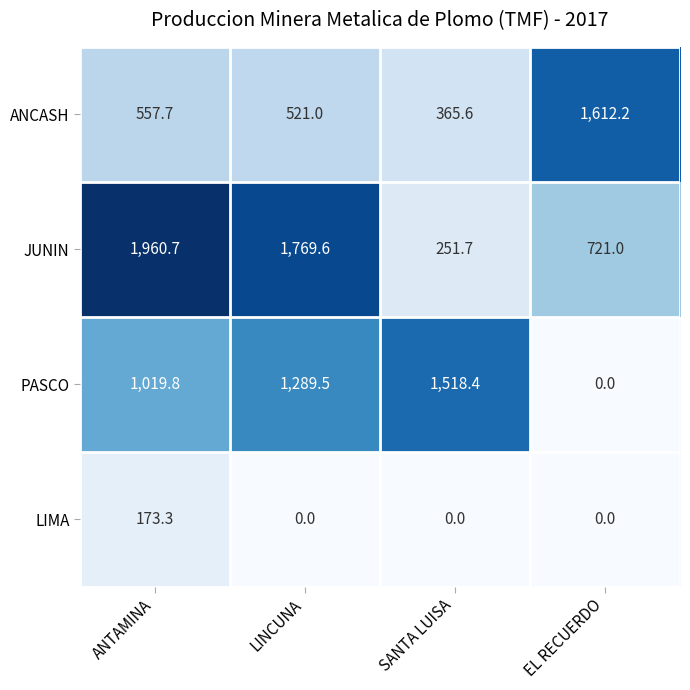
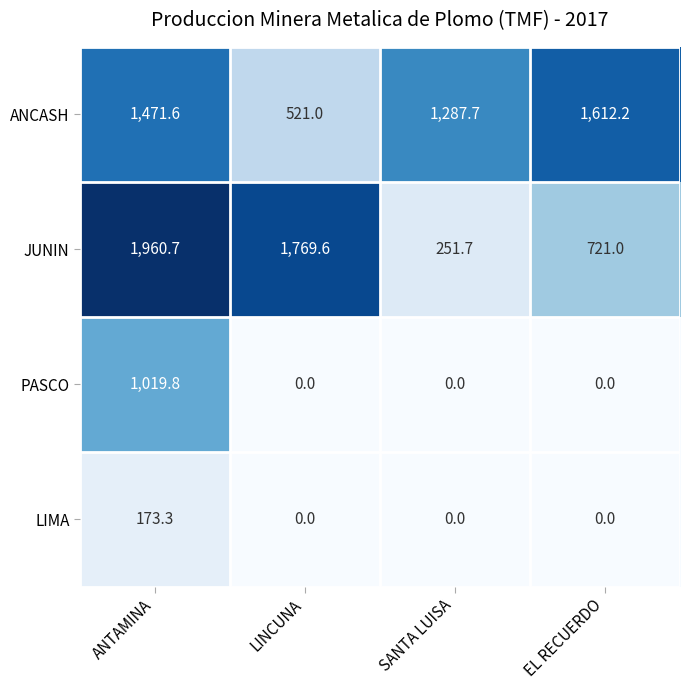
ANCASH, ANTAMINA: 557.7 -> 1,471.6
ANCASH, SANTA LUISA: 365.6 -> 1,287.7
PASCO, LINCUNA: 1,289.5 -> 0.0
PASCO, SANTA LUISA: 1,518.4 -> 0.0
